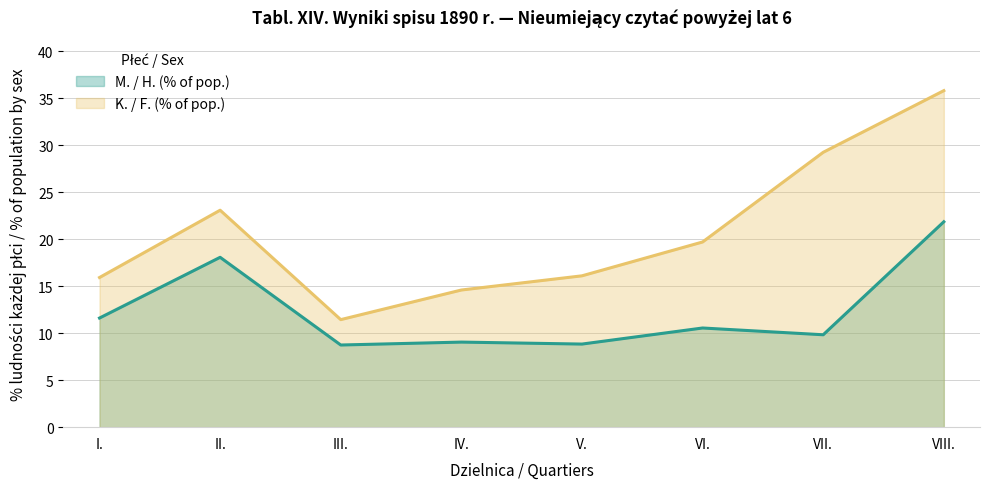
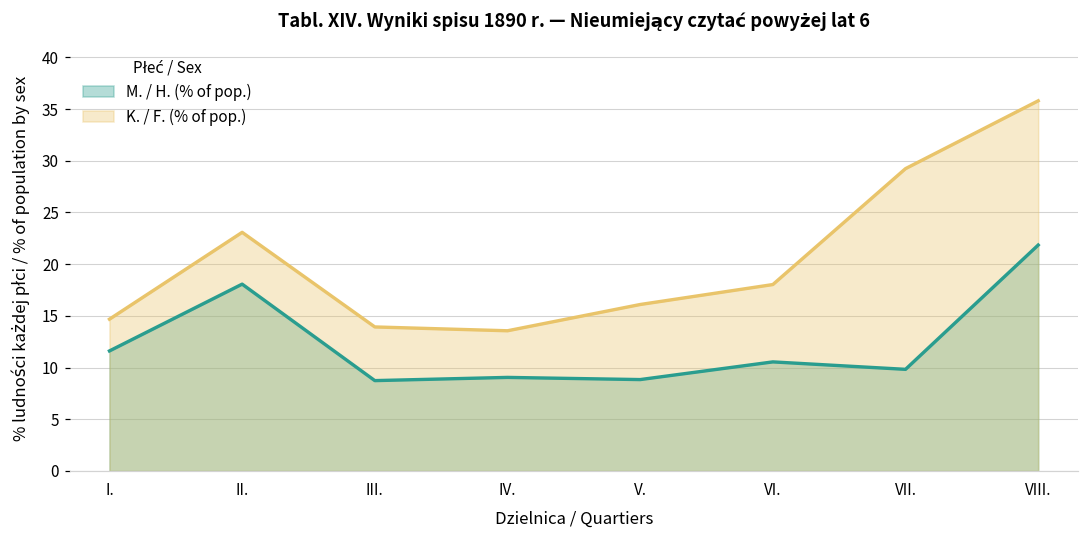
K. / F. (% of pop.), I.: 16 -> 15
K. / F. (% of pop.), III.: 11 -> 14
K. / F. (% of pop.), IV.: 15 -> 14
K. / F. (% of pop.), VI.: 20 -> 18
